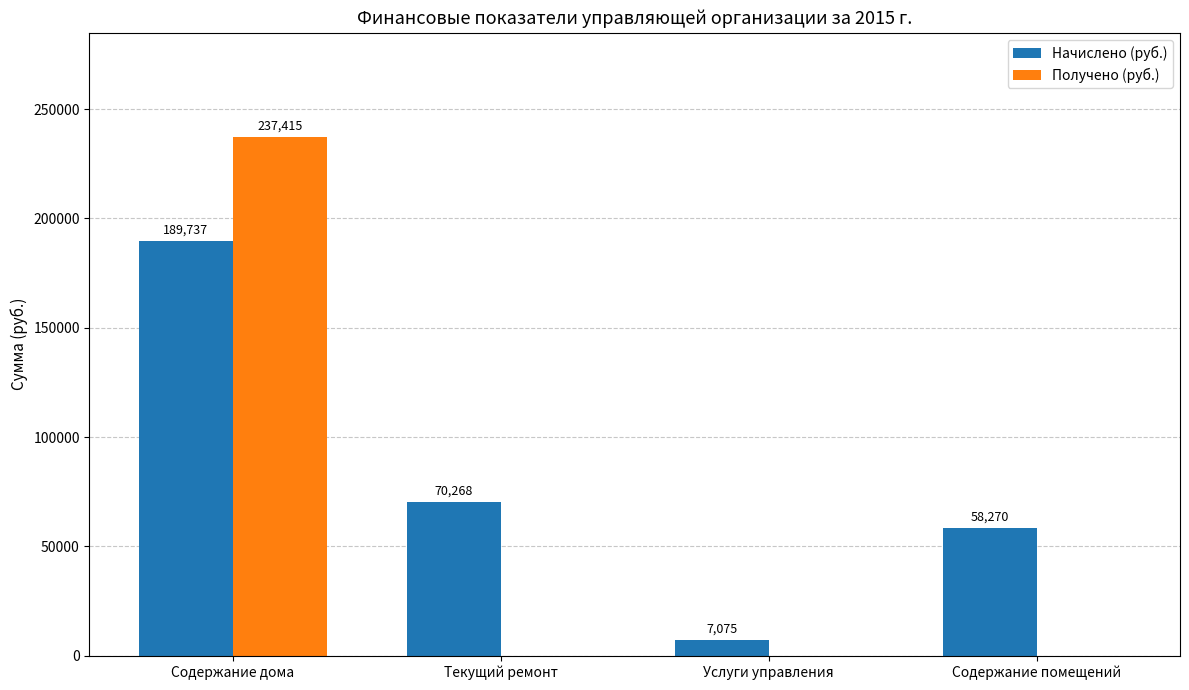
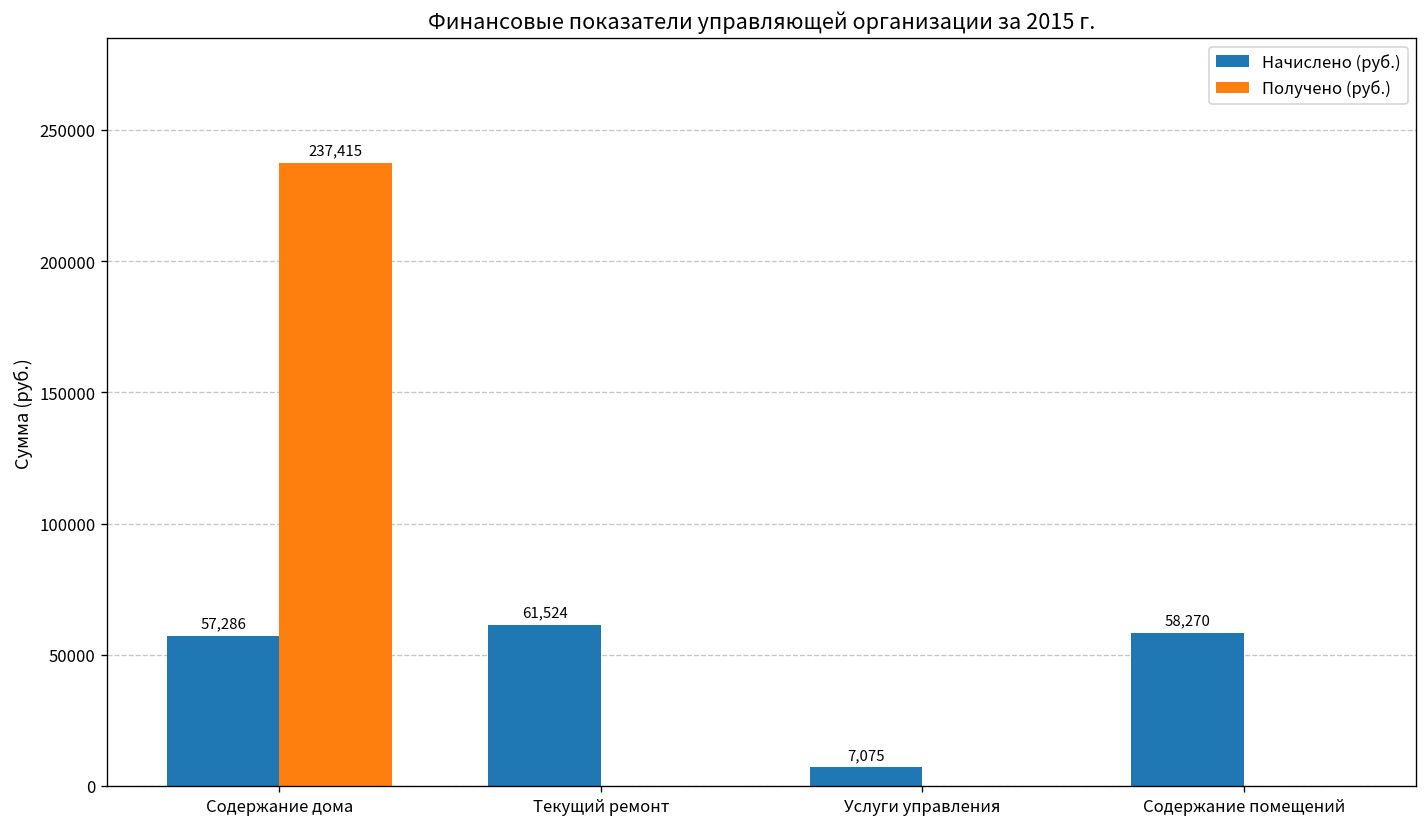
Начислено (руб.), Содержание дома: 189,737 -> 57,286
Начислено (руб.), Текущий ремонт: 70,268 -> 61,524
